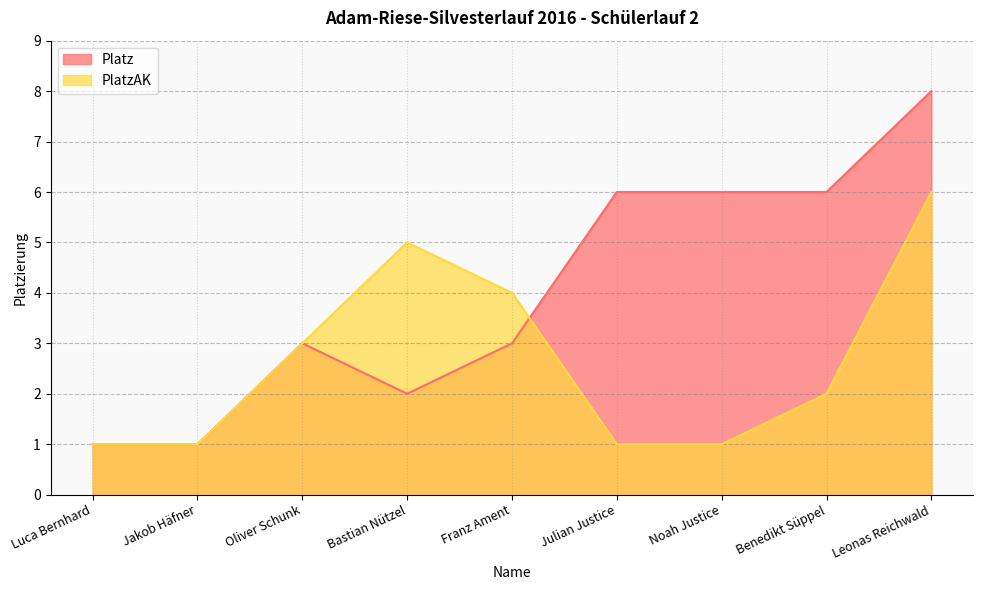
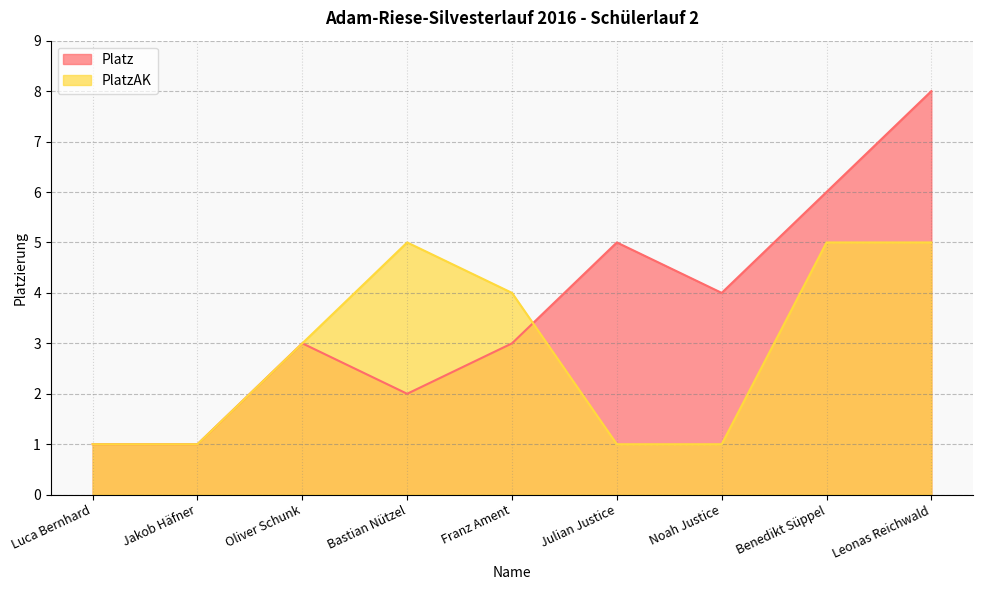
Platz, Julian Justice: 6 -> 5
Platz, Noah Justice: 6 -> 4
PlatzAK, Benedikt Süppel: 2 -> 5
PlatzAK, Leonas Reichwald: 6 -> 5
